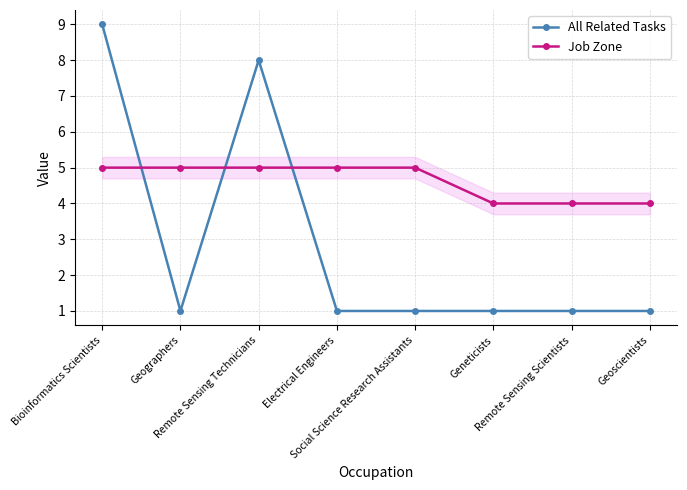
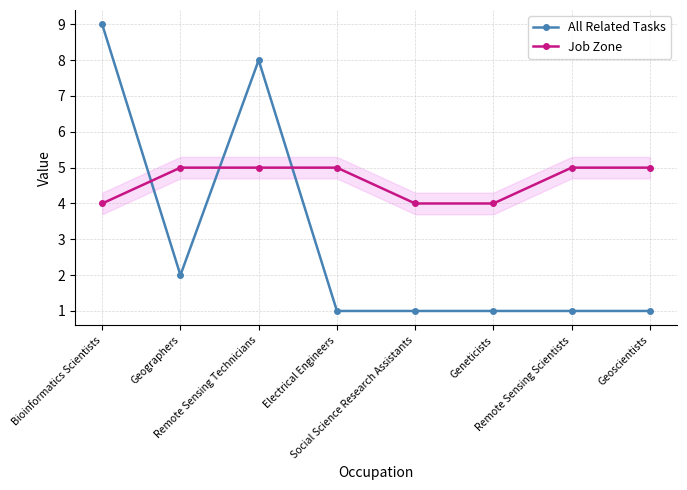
Job Zone, Bioinformatics Scientists: 5 -> 4
All Related Tasks, Geographers: 1 -> 2
Job Zone, Social Science Research Assistants: 5 -> 4
Job Zone, Remote Sensing Scientists: 4 -> 5
Job Zone, Geoscientists: 4 -> 5
